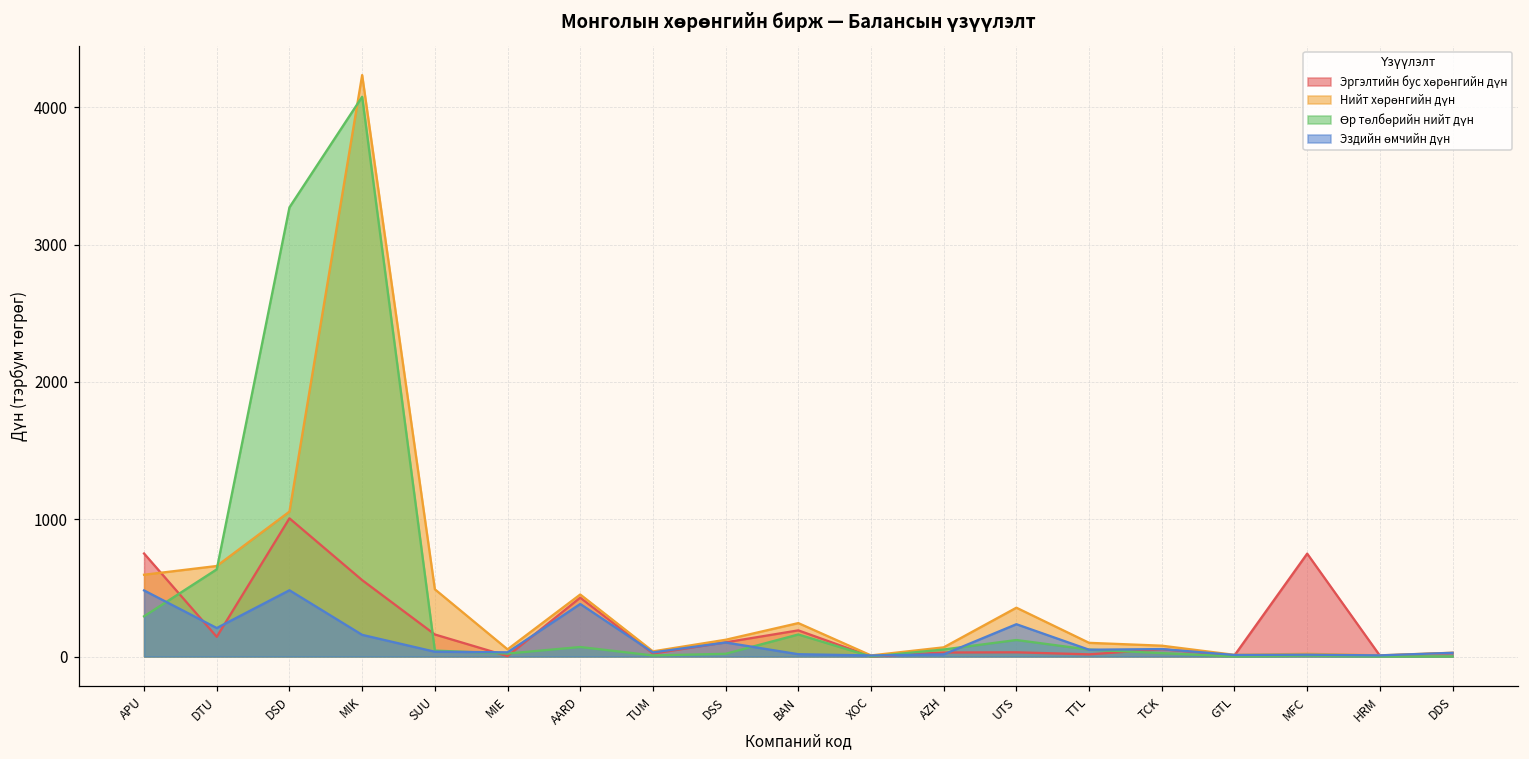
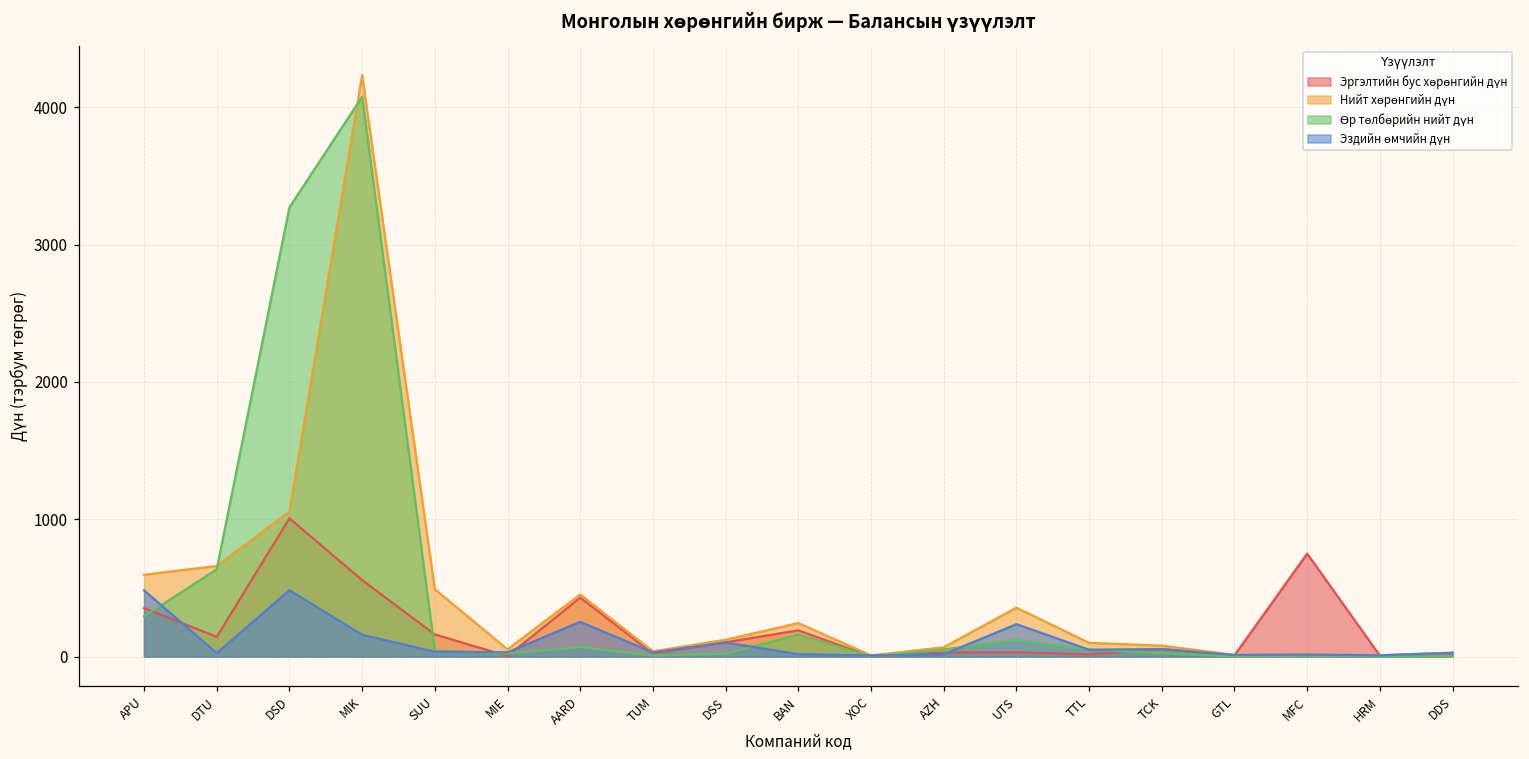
Эргэлтийн бус хөрөнгийн дүн, APU: 750 -> 350
Эздийн өмчийн дүн, DTU: 210 -> 20
Эздийн өмчийн дүн, AARD: 380 -> 250
